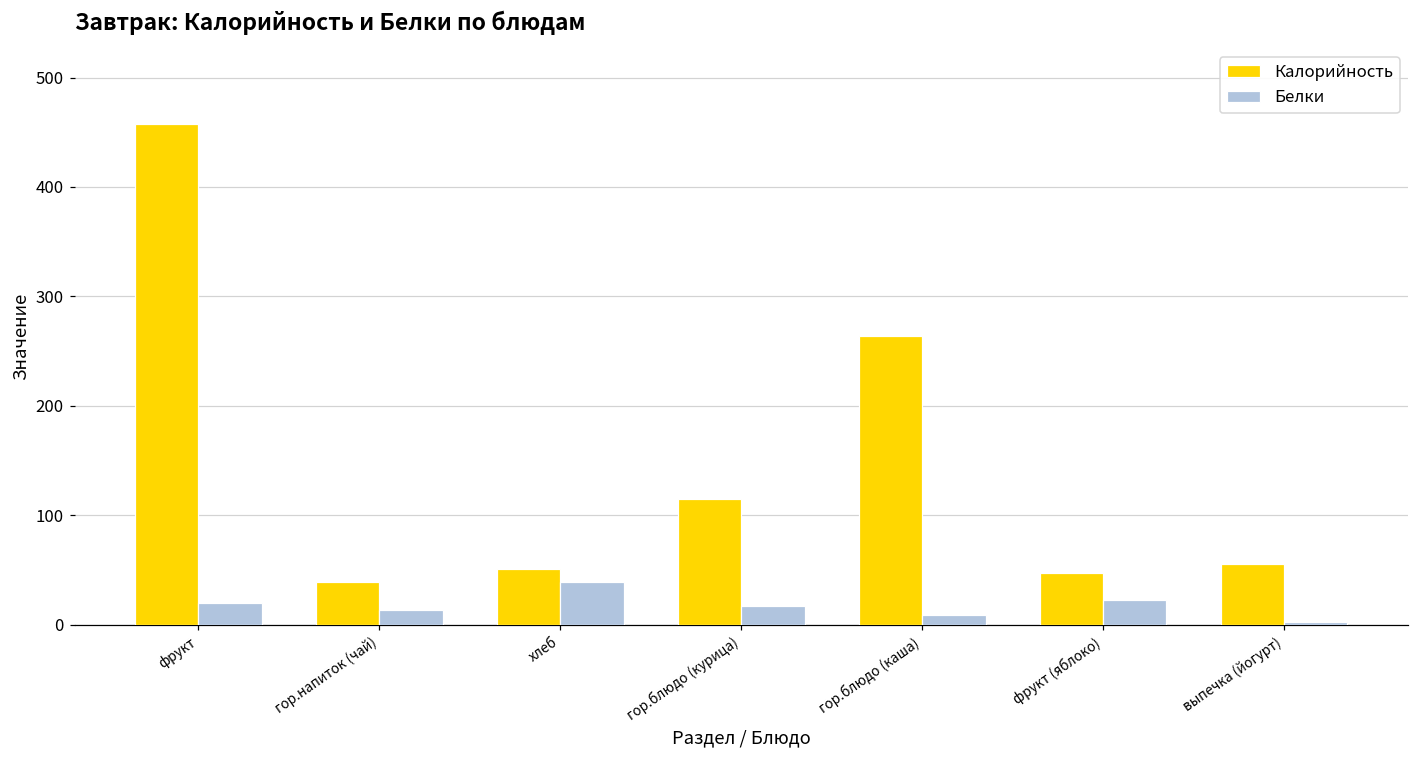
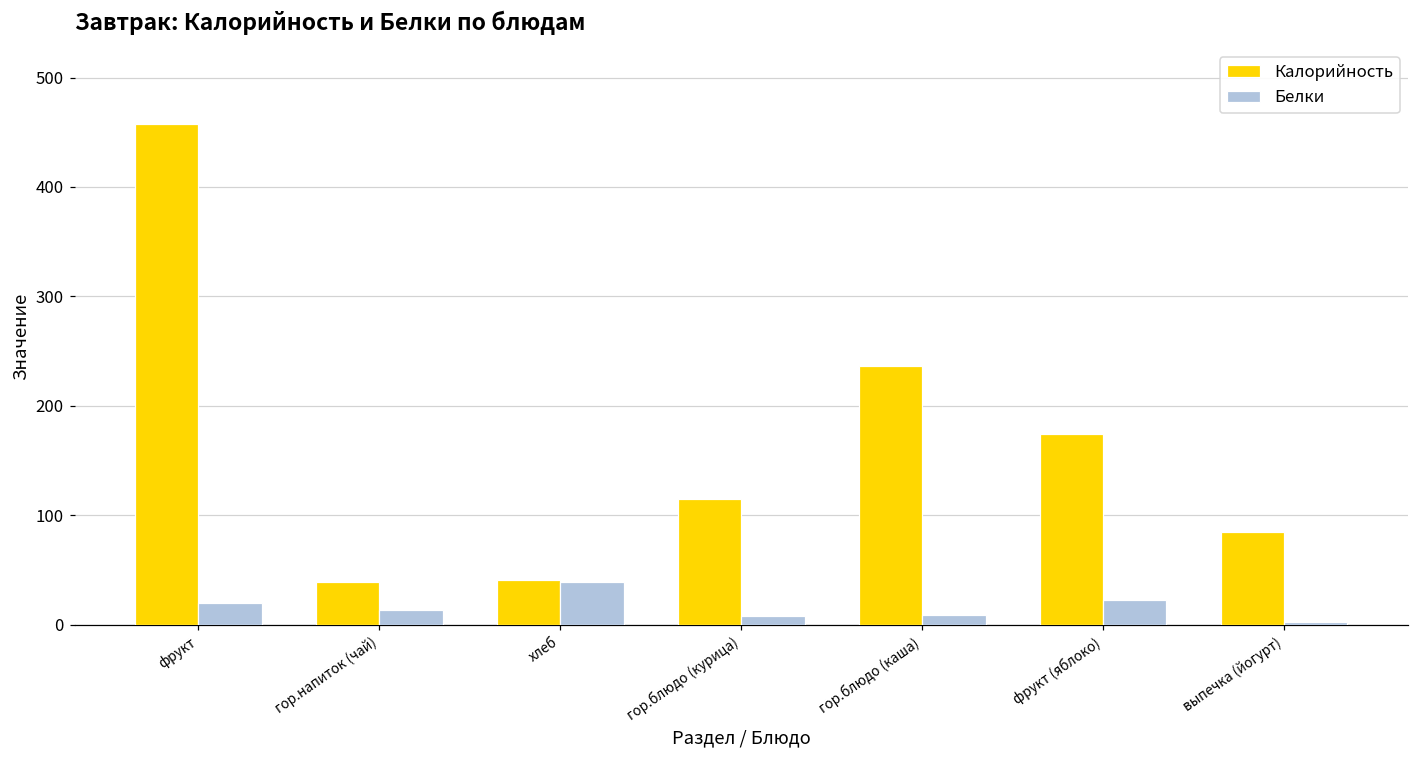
Калорийность, хлеб: 50 -> 40
Белки, гор.блюдо (курица): 20 -> 10
Калорийность, гор.блюдо (каша): 260 -> 240
Калорийность, фрукт (яблоко): 50 -> 170
Калорийность, выпечка (йогурт): 60 -> 90
